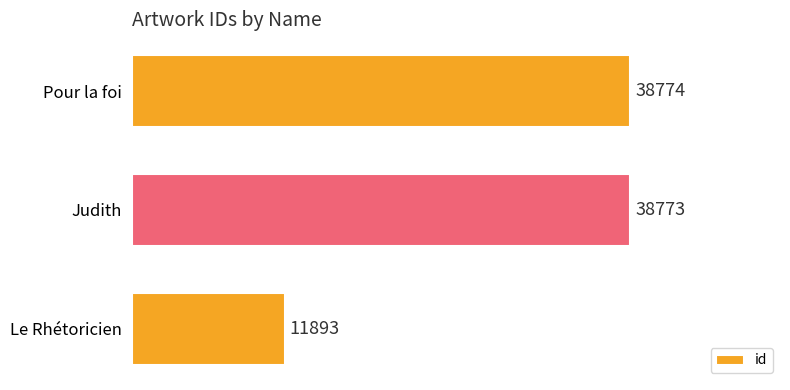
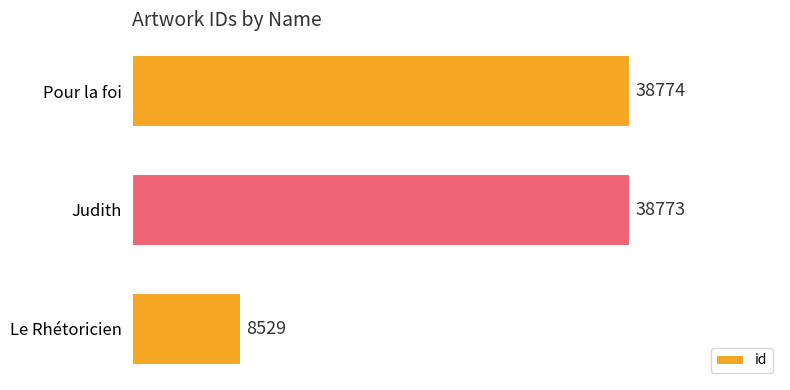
Le Rhétoricien: 11893 -> 8529
